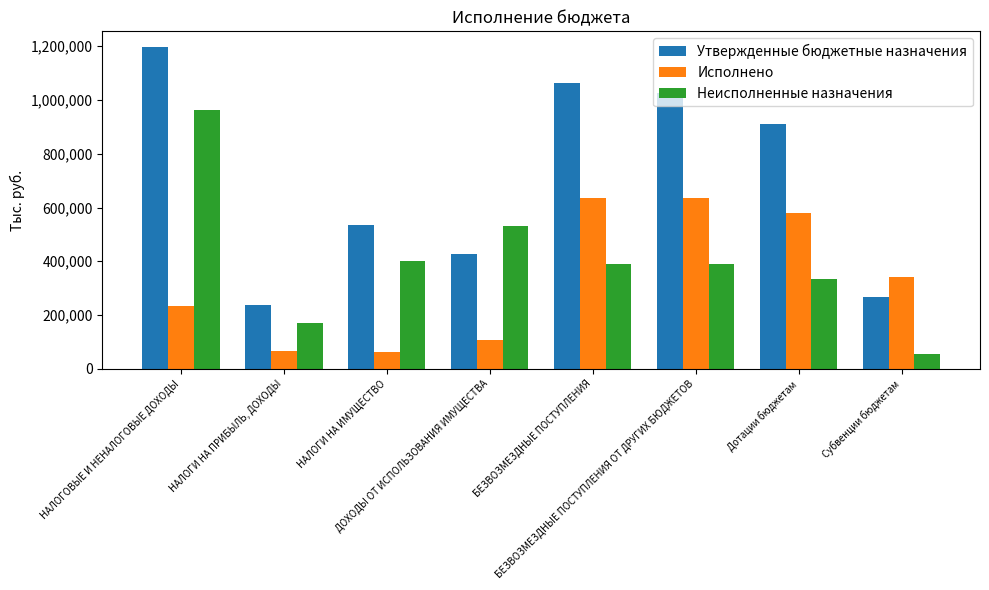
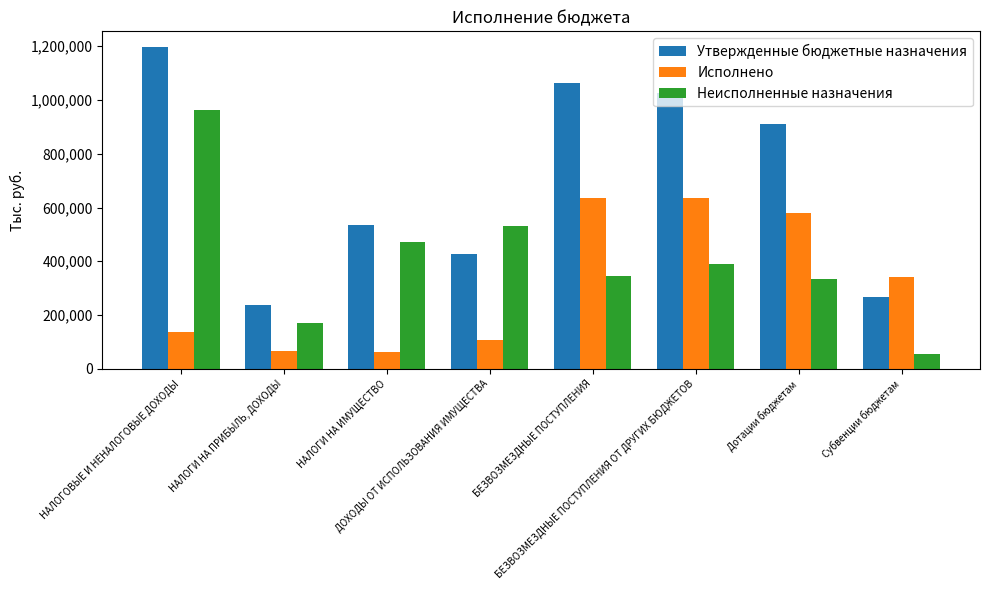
Исполнено, НАЛОГОВЫЕ И НЕНАЛОГОВЫЕ ДОХОДЫ: 230,000 -> 140,000
Неисполненные назначения, НАЛОГИ НА ИМУЩЕСТВО: 400,000 -> 470,000
Неисполненные назначения, БЕЗВОЗМЕЗДНЫЕ ПОСТУПЛЕНИЯ: 390,000 -> 340,000
